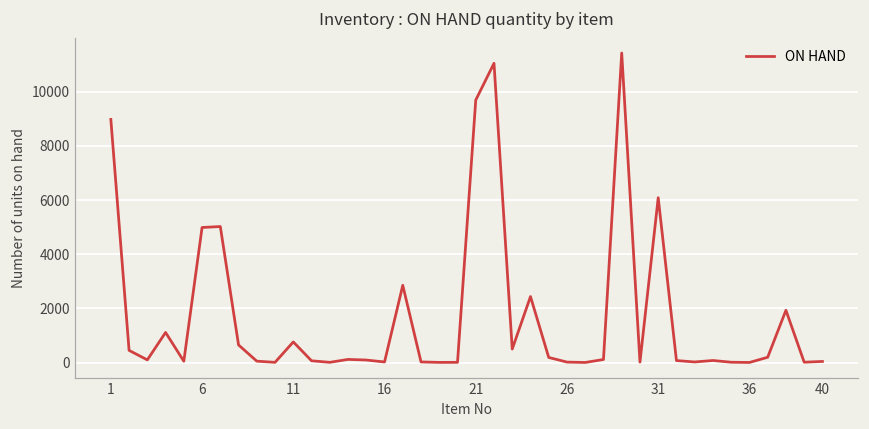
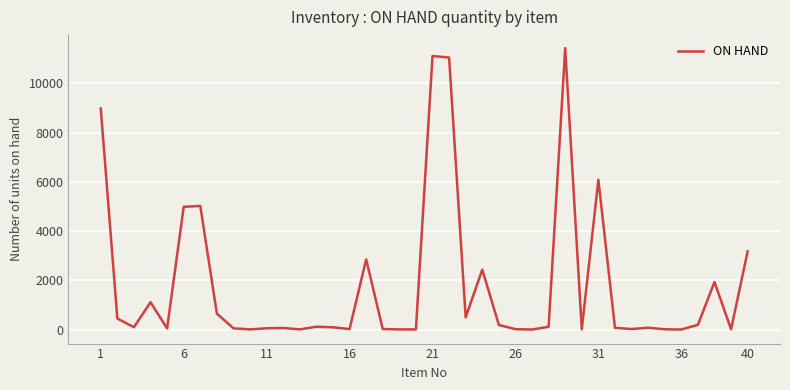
11: 800 -> 100
21: 9700 -> 11100
40: 0 -> 3200
